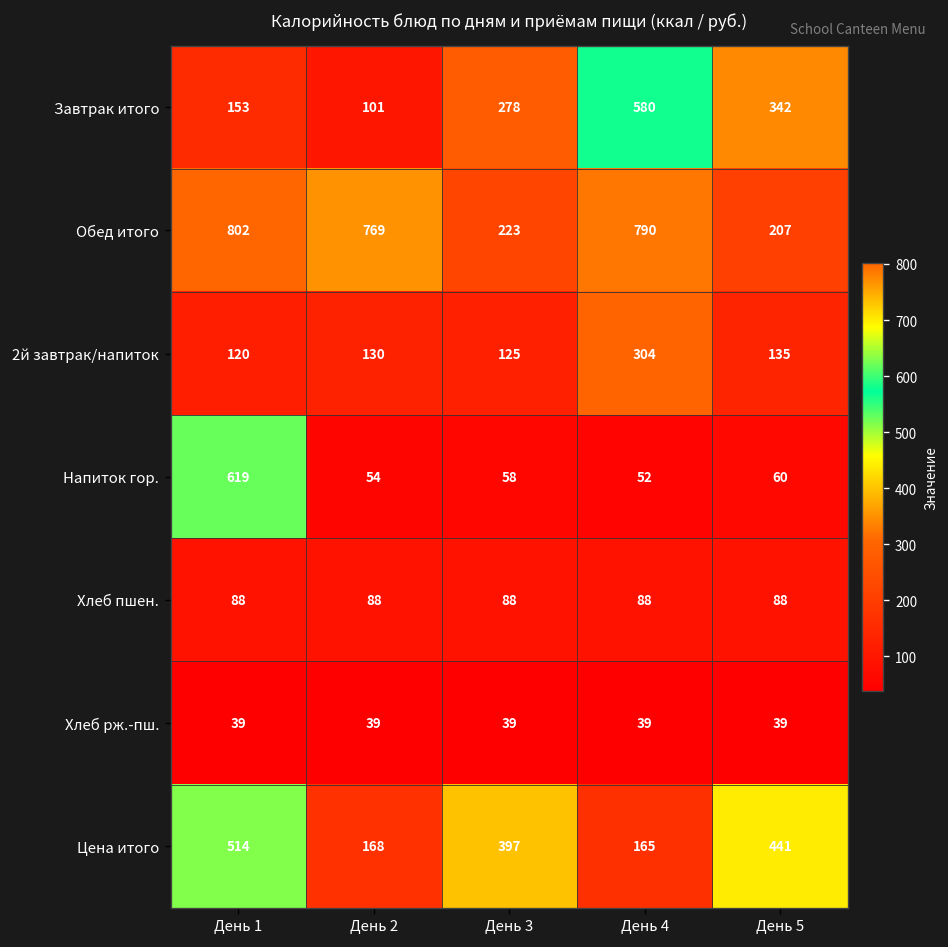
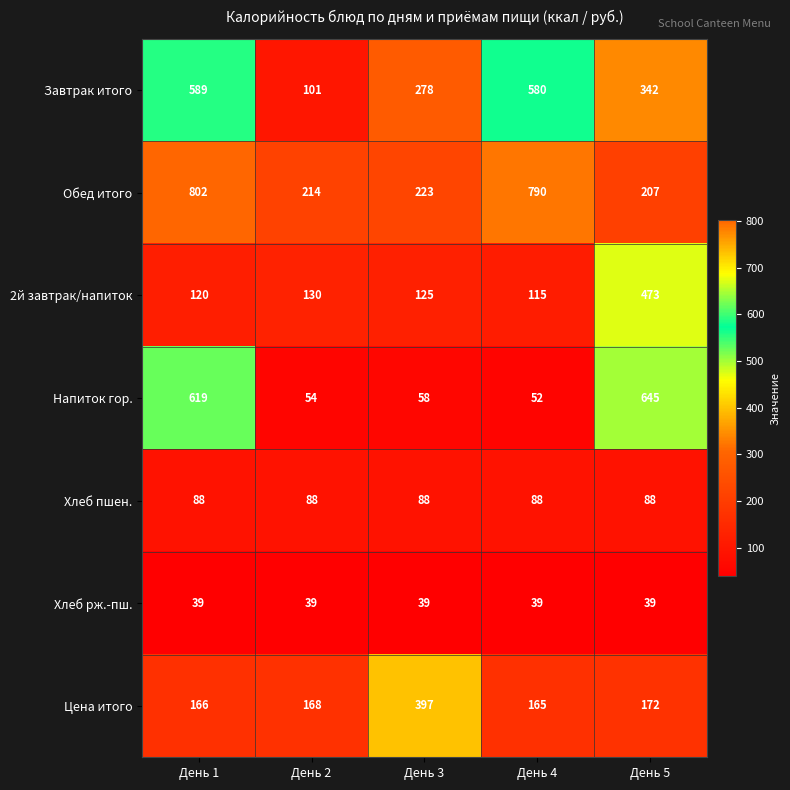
Завтрак итого, День 1: 153 -> 589
Обед итого, День 2: 769 -> 214
2й завтрак/напиток, День 4: 304 -> 115
2й завтрак/напиток, День 5: 135 -> 473
Напиток гор., День 5: 60 -> 645
Цена итого, День 1: 514 -> 166
Цена итого, День 5: 441 -> 172
